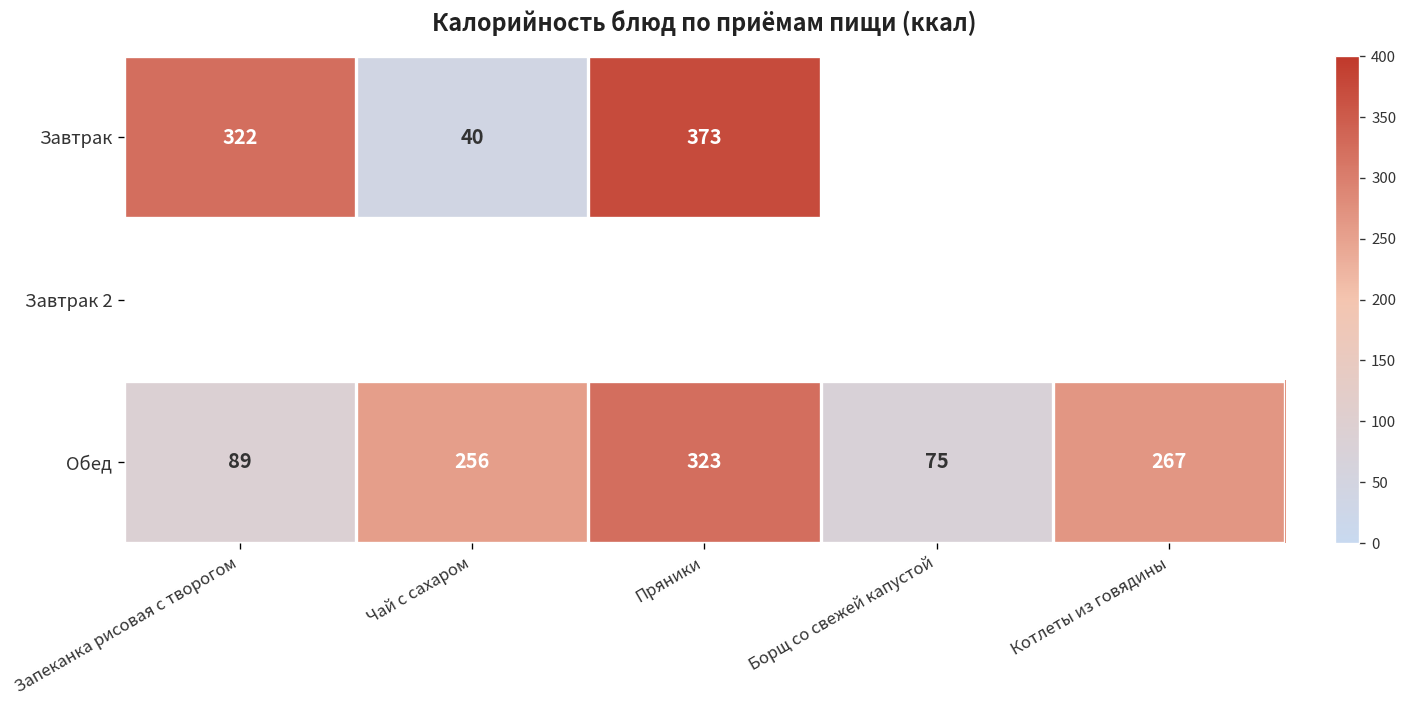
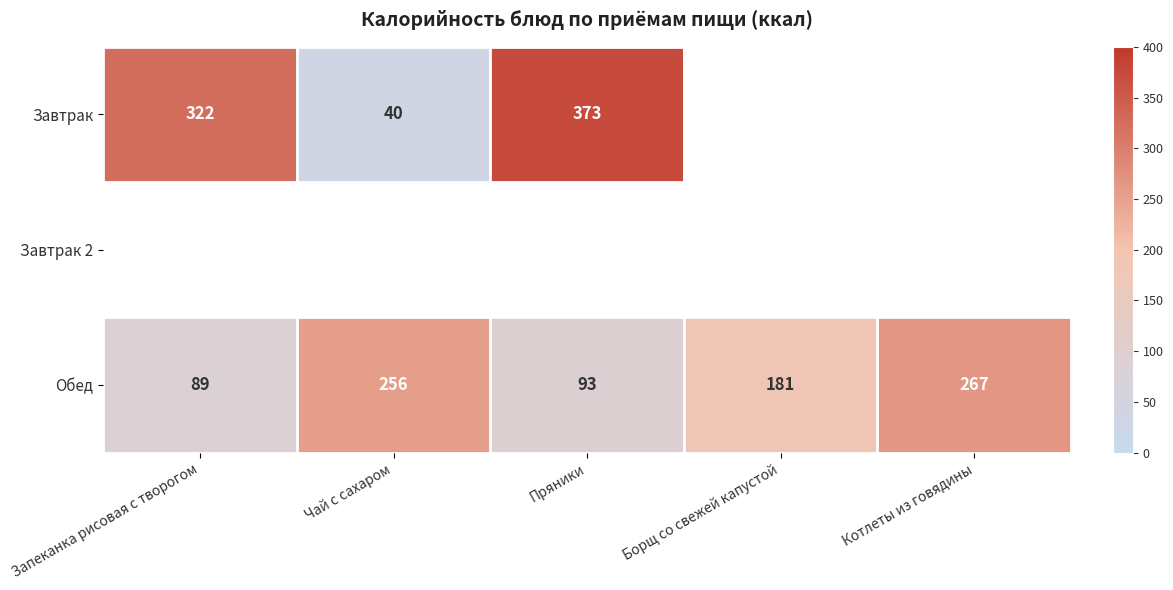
Обед, Пряники: 323 -> 93
Обед, Борщ со свежей капустой: 75 -> 181
